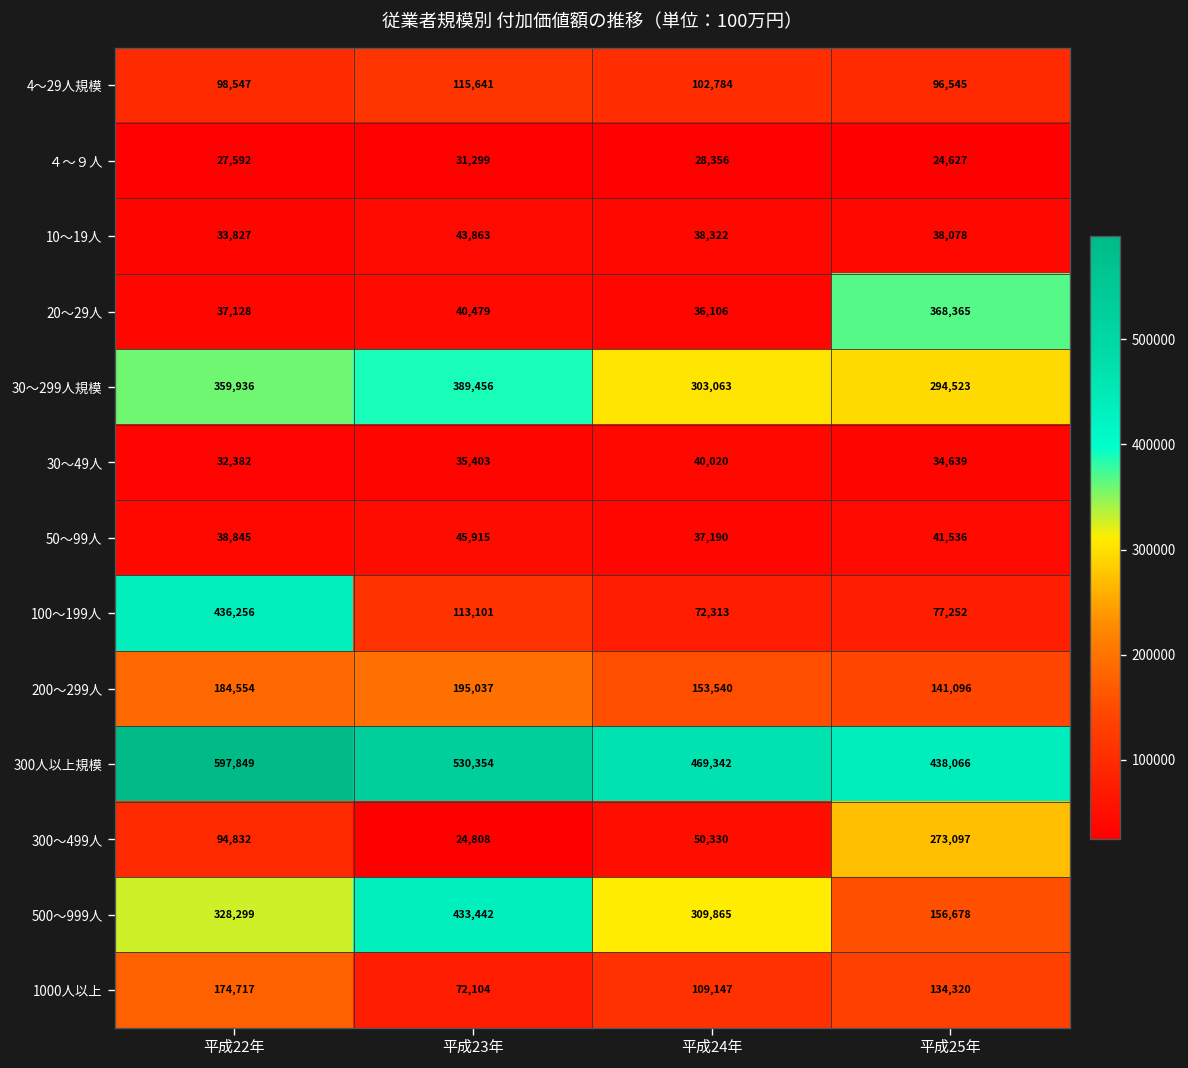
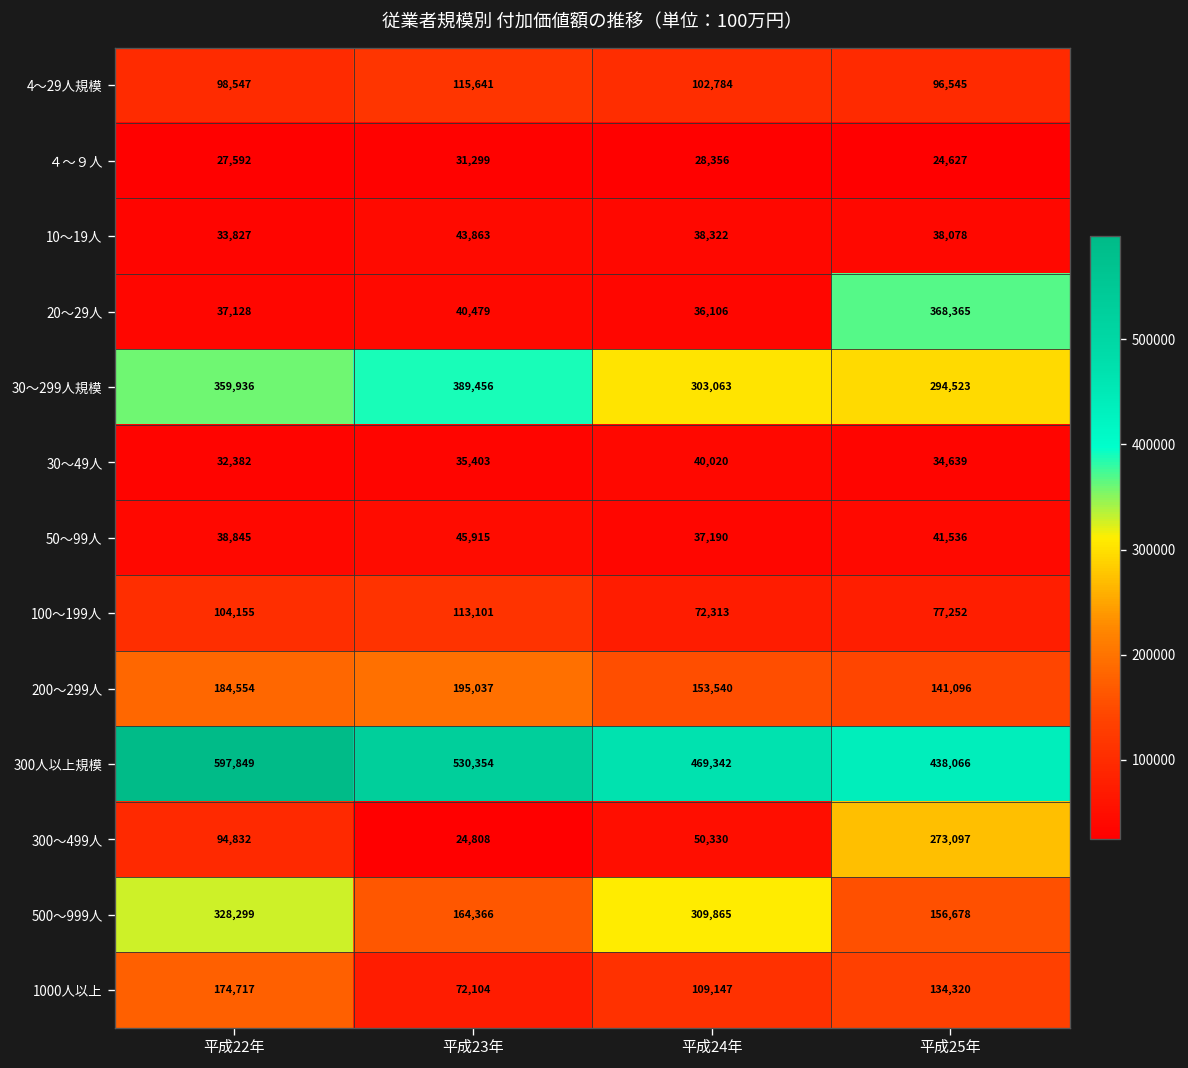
100～199人, 平成22年: 436,256 -> 104,155
500～999人, 平成23年: 433,442 -> 164,366
